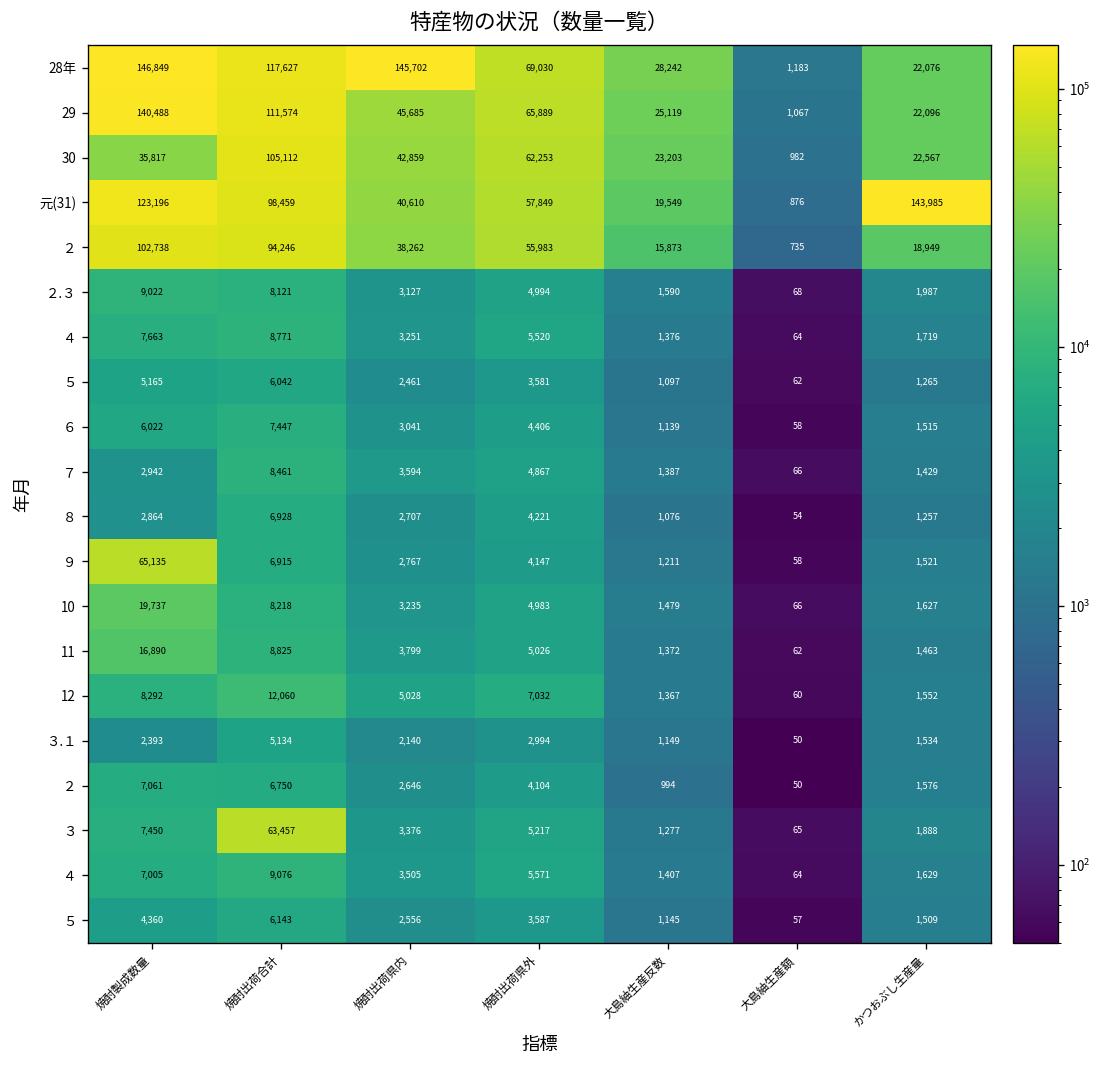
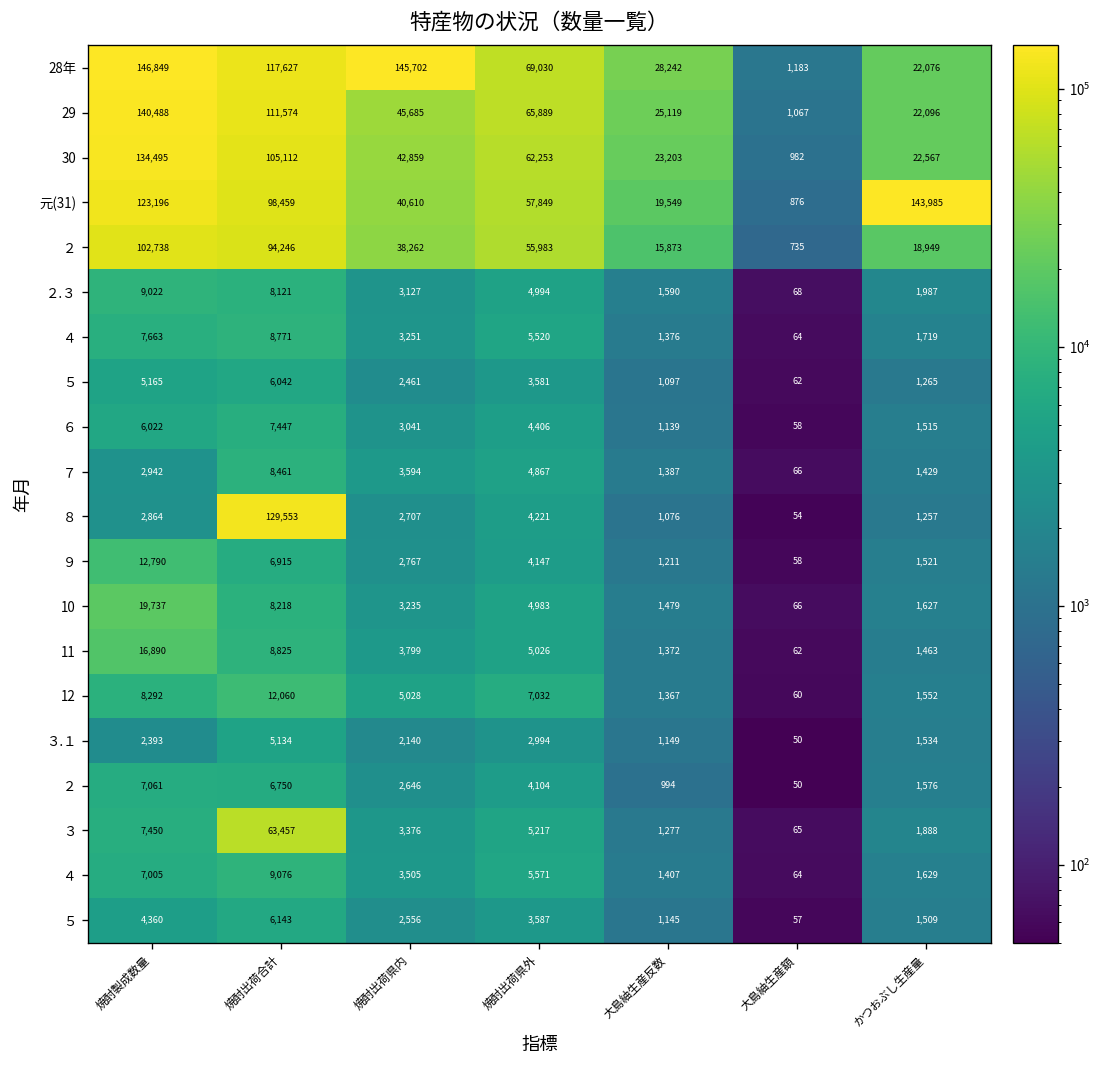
30, 焼酎製成数量: 35,817 -> 134,495
８, 焼酎出荷合計: 6,928 -> 129,553
９, 焼酎製成数量: 65,135 -> 12,790
